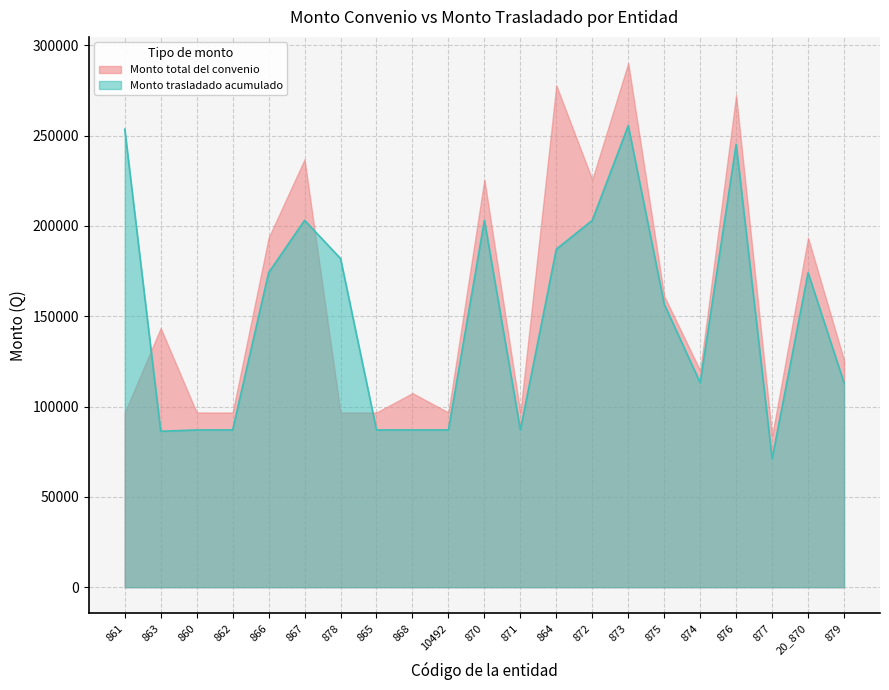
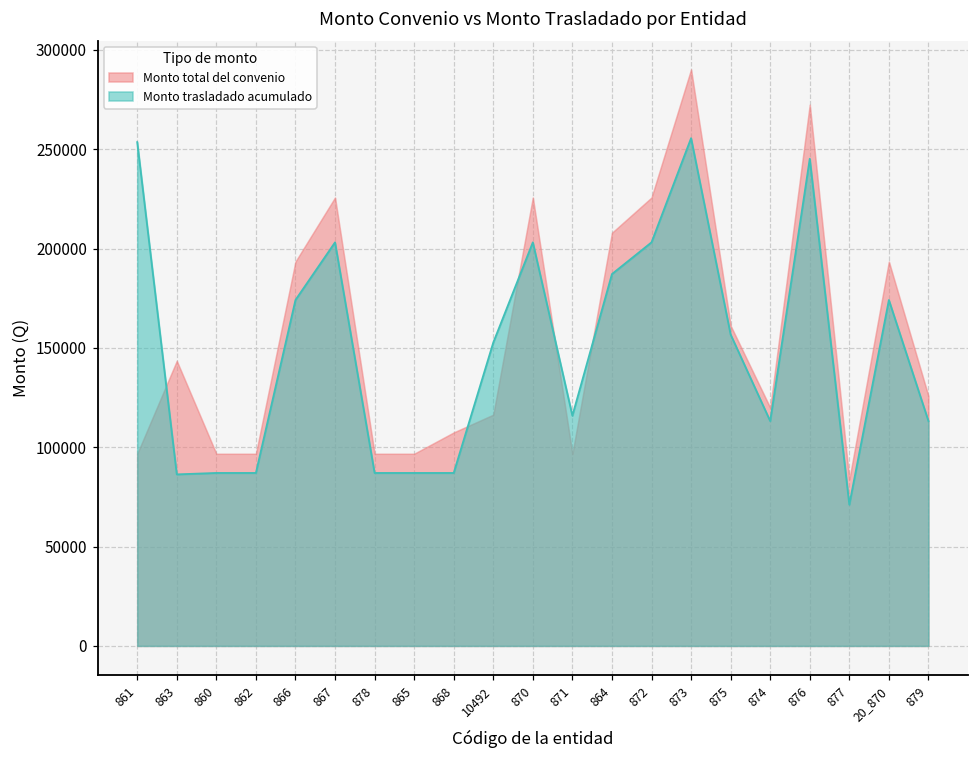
Monto total del convenio, 867: 237000 -> 226000
Monto trasladado acumulado, 878: 182000 -> 87000
Monto total del convenio, 10492: 97000 -> 116000
Monto trasladado acumulado, 10492: 87000 -> 153000
Monto trasladado acumulado, 871: 87000 -> 116000
Monto total del convenio, 864: 278000 -> 208000
